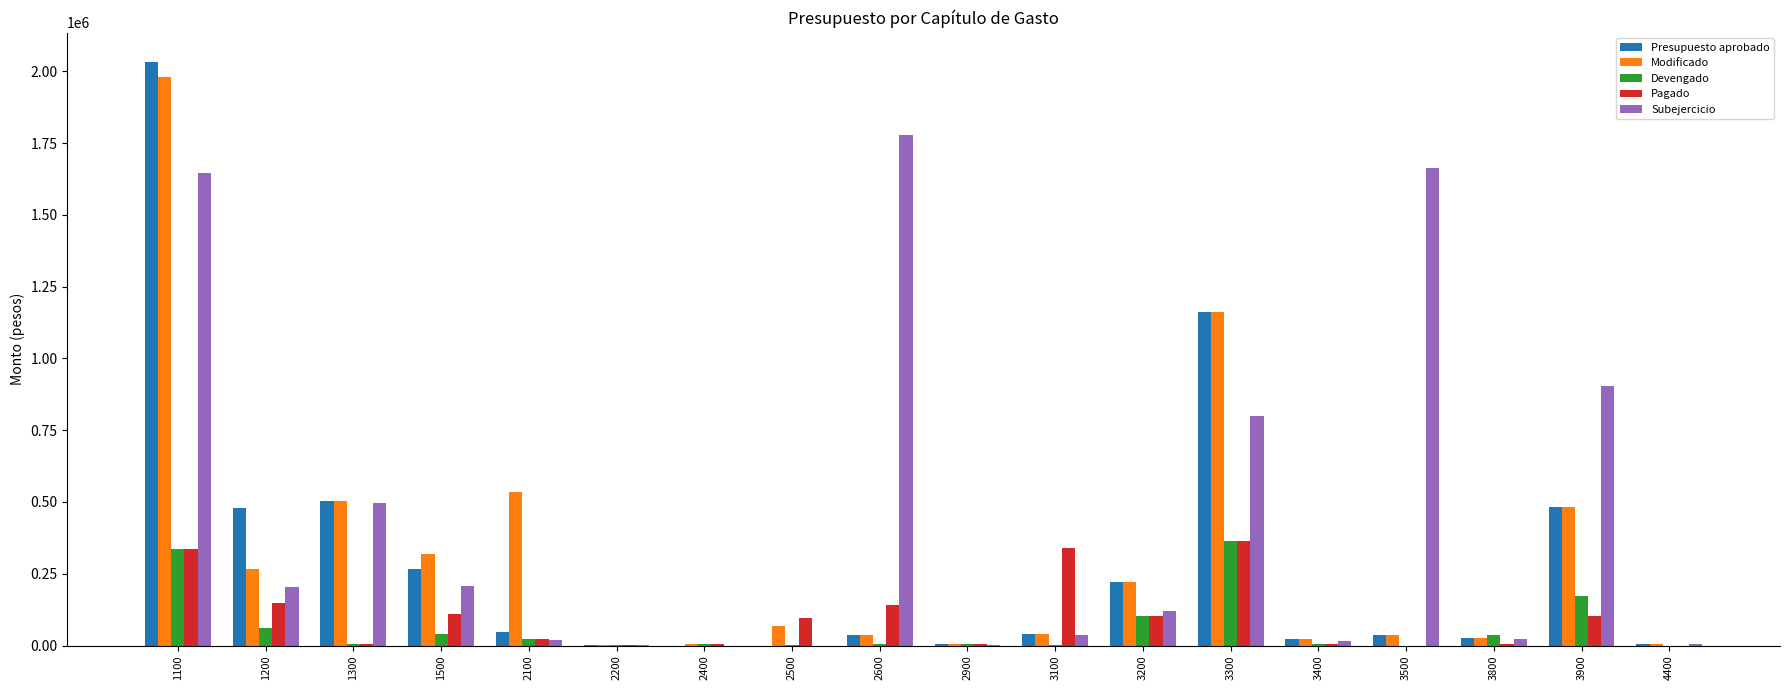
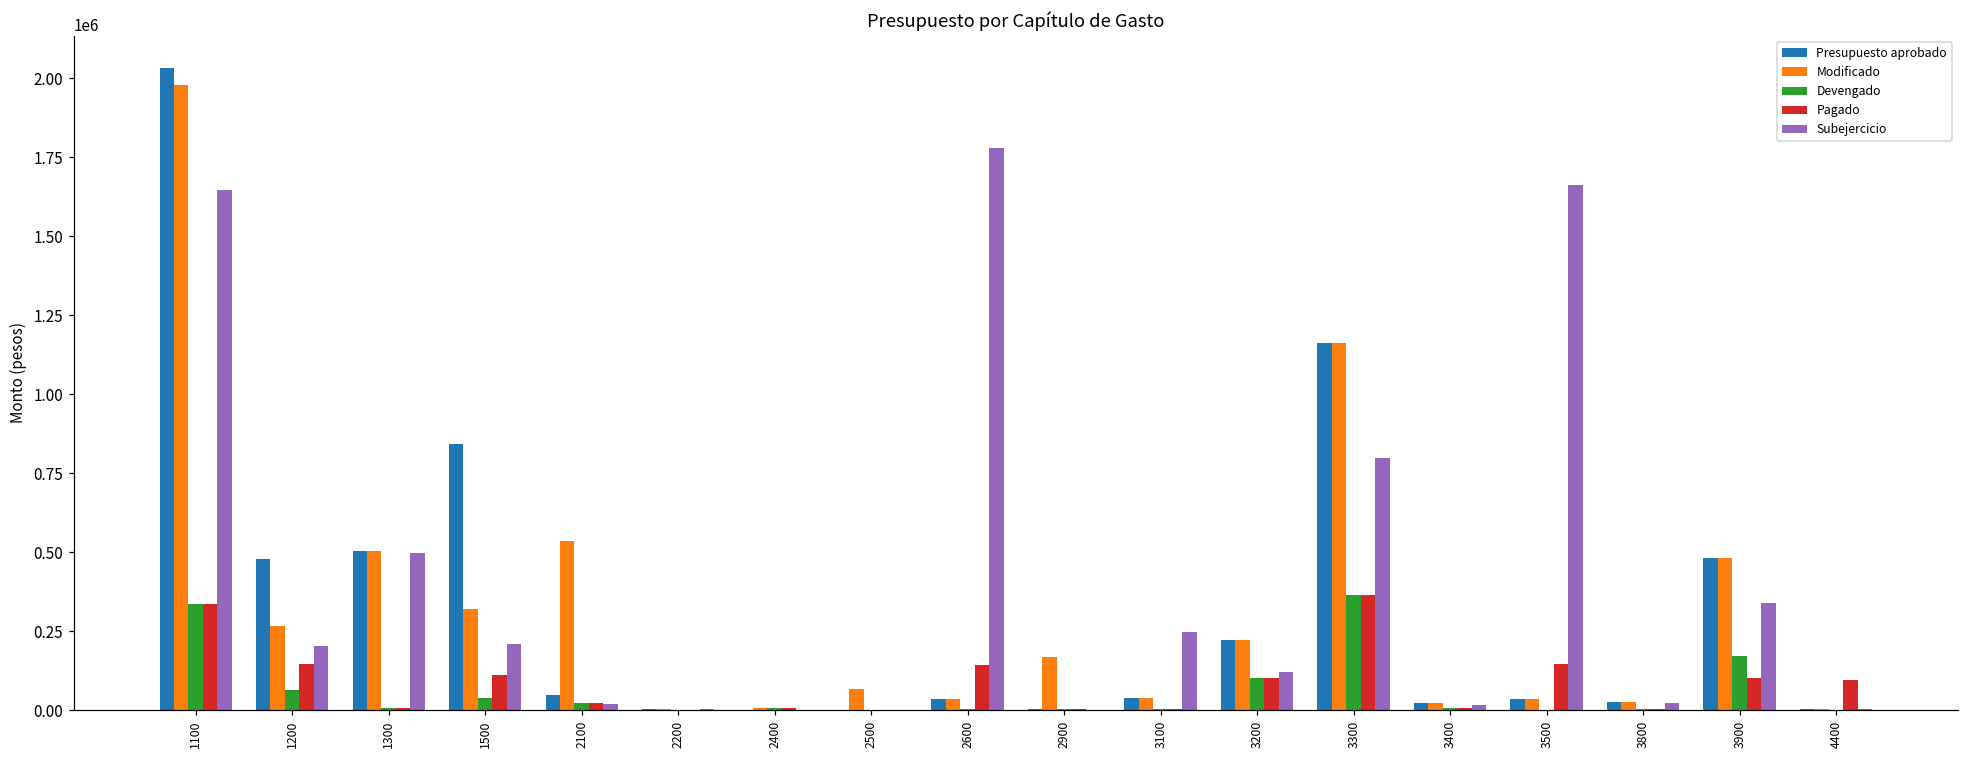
Presupuesto aprobado, 1500: 270000 -> 840000
Pagado, 2500: 100000 -> 0
Modificado, 2900: 10000 -> 170000
Pagado, 3100: 340000 -> 0
Subejercicio, 3100: 40000 -> 250000
Pagado, 3500: 0 -> 150000
Devengado, 3800: 40000 -> 0
Subejercicio, 3900: 900000 -> 340000
Pagado, 4400: 0 -> 100000
